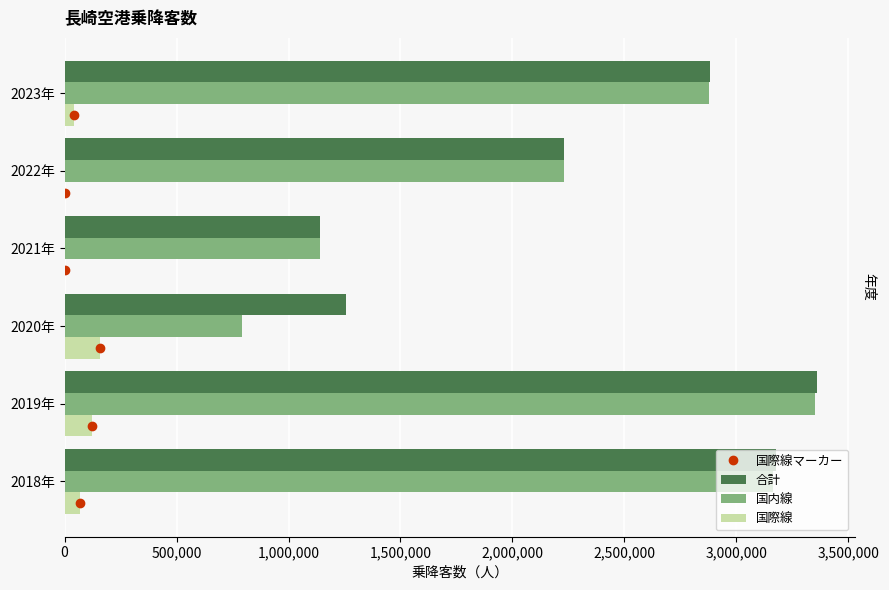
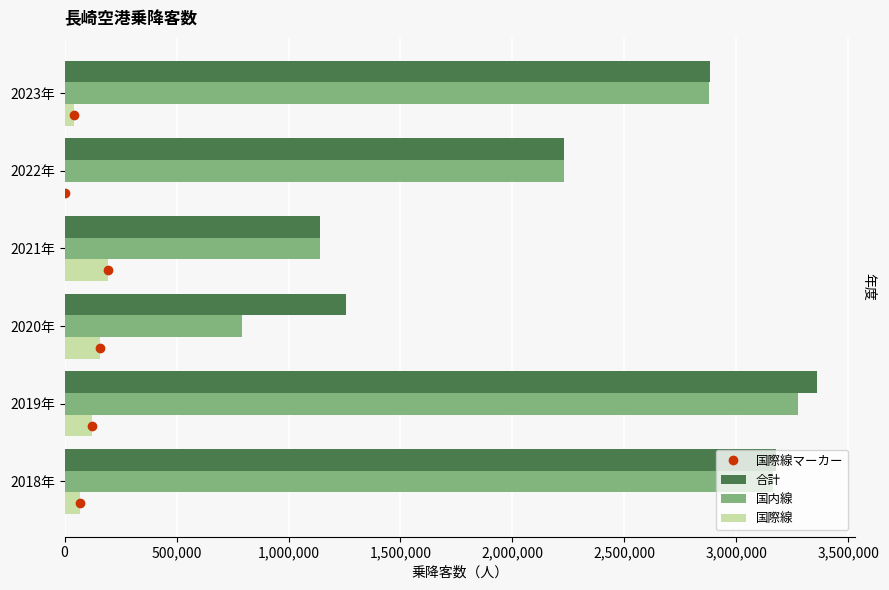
国際線, 2021年: 0 -> 200,000
国内線, 2019年: 3,350,000 -> 3,280,000
